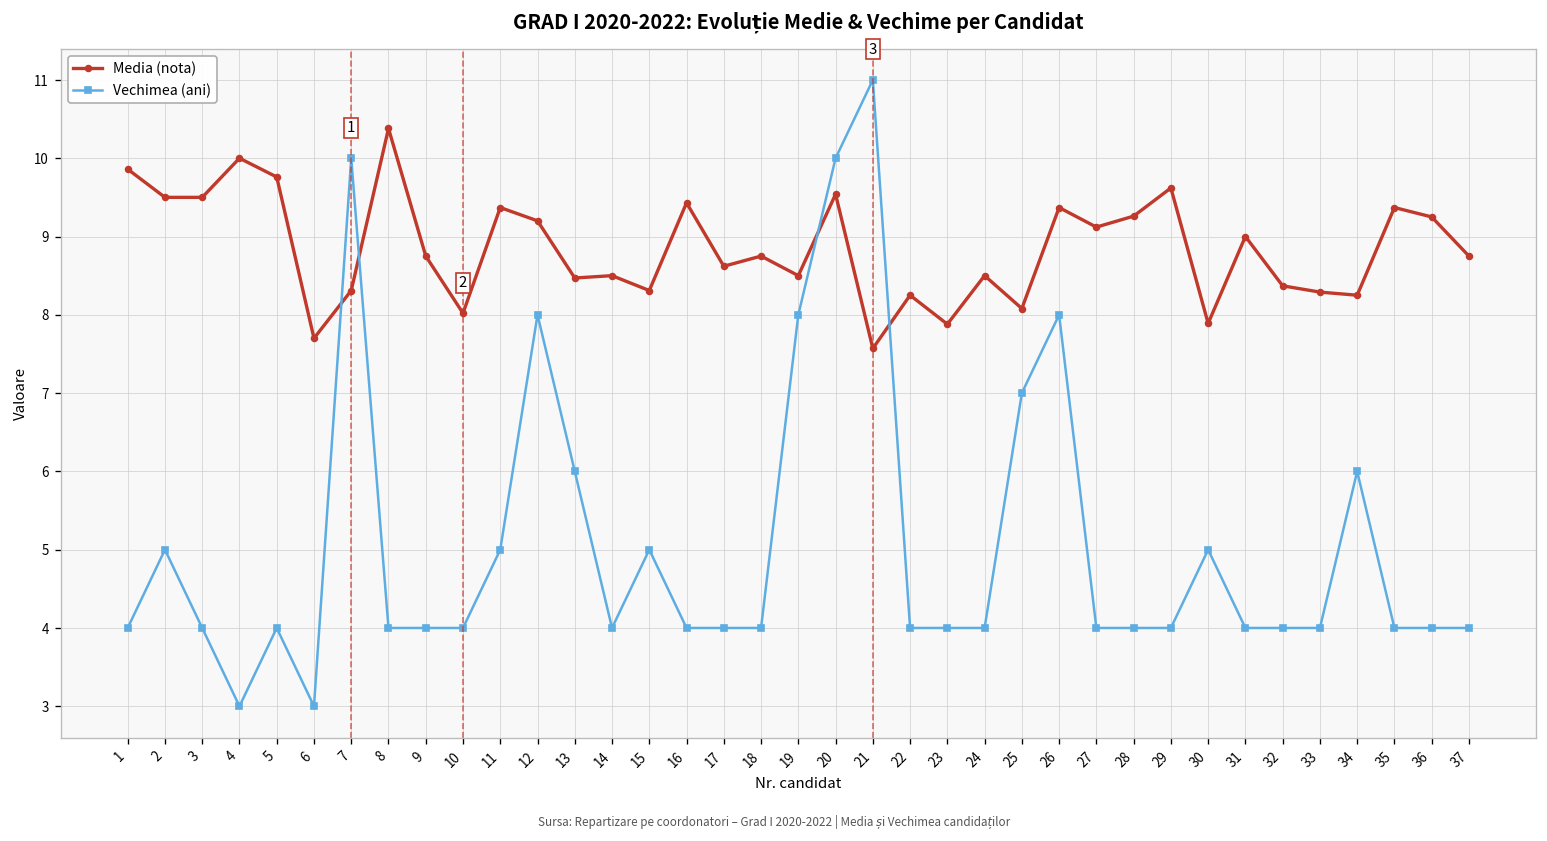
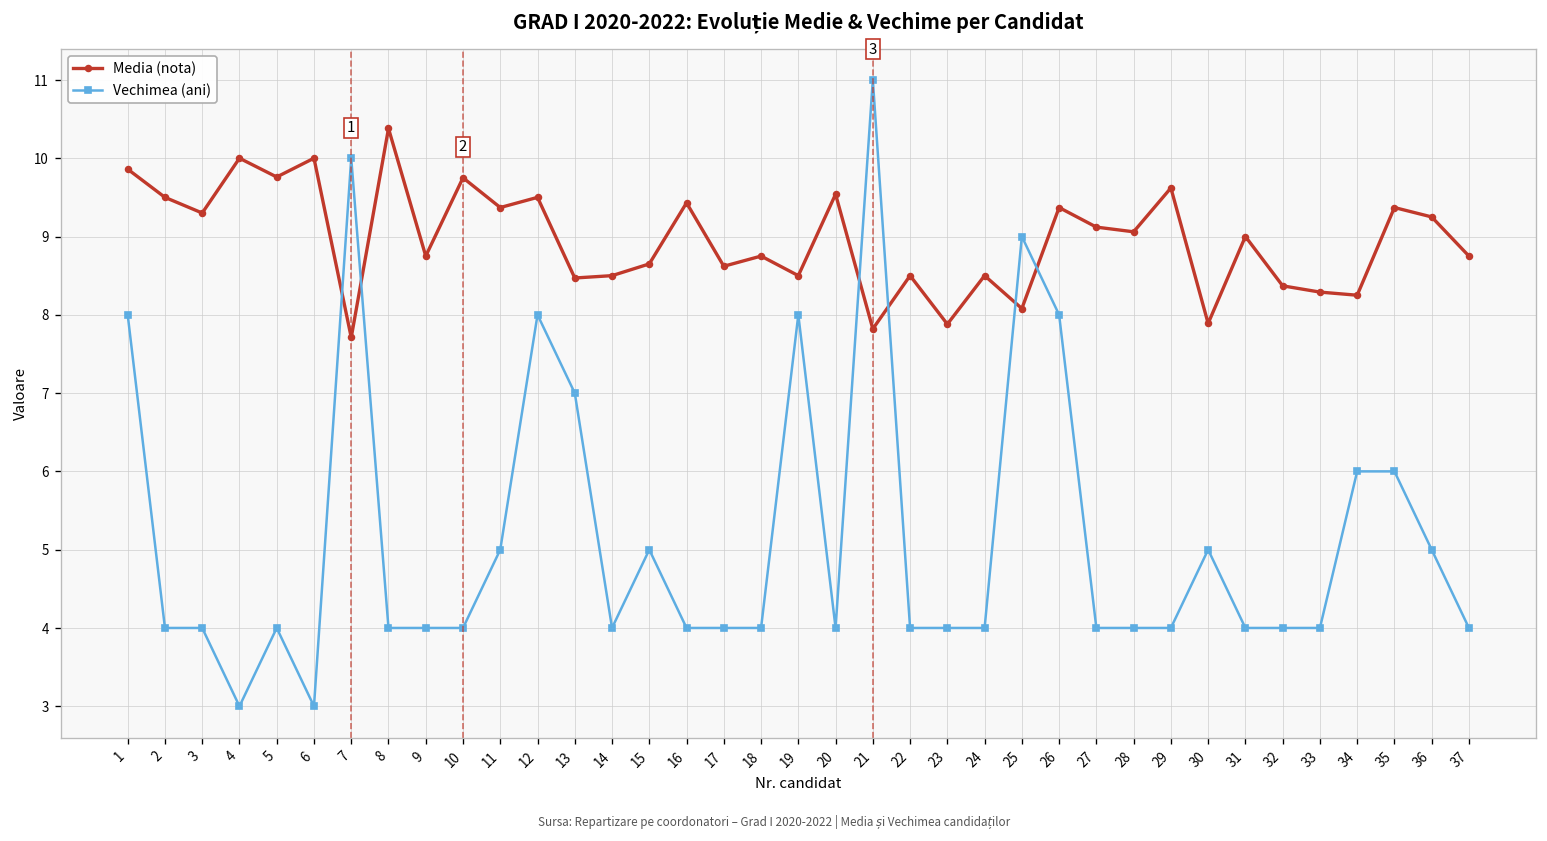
Vechimea (ani), 1: 4 -> 8
Vechimea (ani), 2: 5 -> 4
Media (nota), 3: 9.5 -> 9.3
Media (nota), 6: 7.7 -> 10.0
Media (nota), 7: 8.3 -> 7.7
Media (nota), 10: 8.0 -> 9.8
Media (nota), 12: 9.2 -> 9.5
Vechimea (ani), 13: 6 -> 7
Media (nota), 15: 8.3 -> 8.7
Vechimea (ani), 20: 10 -> 4
Media (nota), 21: 7.6 -> 7.8
Media (nota), 22: 8.3 -> 8.5
Vechimea (ani), 25: 7 -> 9
Media (nota), 28: 9.3 -> 9.1
Vechimea (ani), 35: 4 -> 6
Vechimea (ani), 36: 4 -> 5
